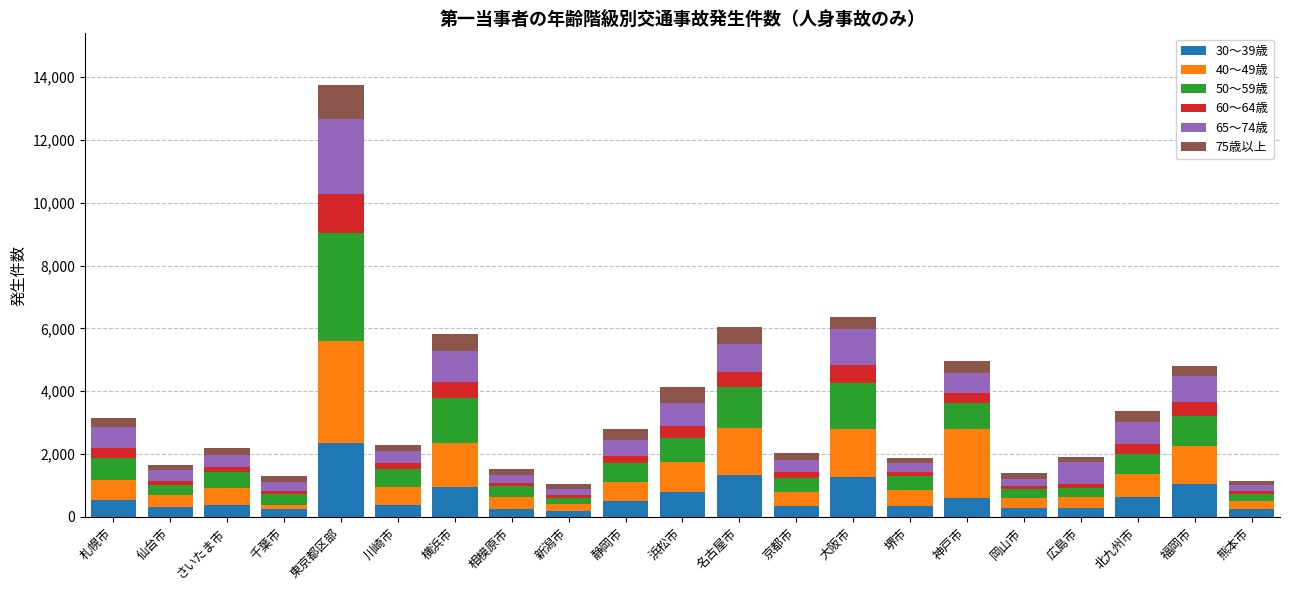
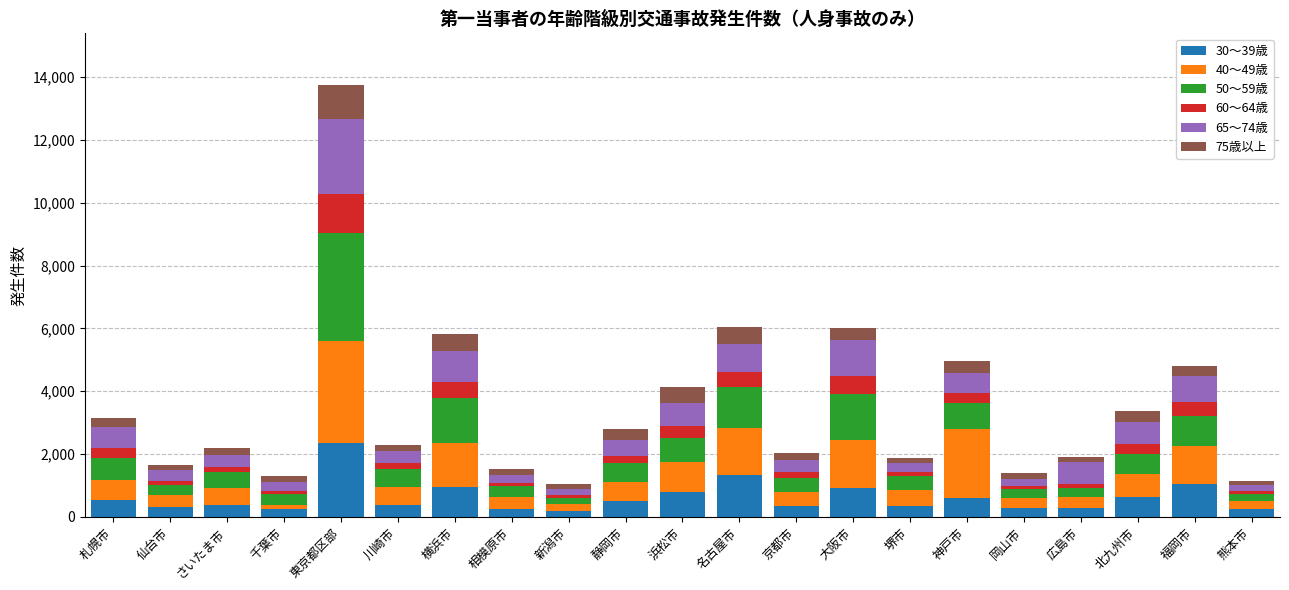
30～39歳, 大阪市: 1,300 -> 900
